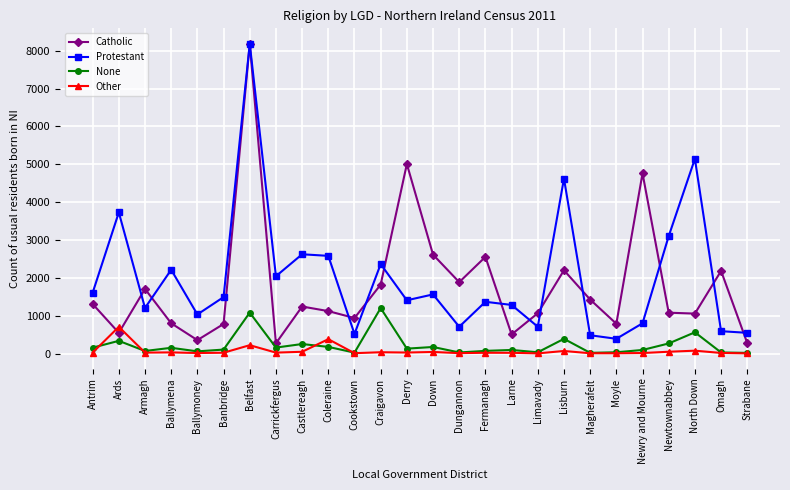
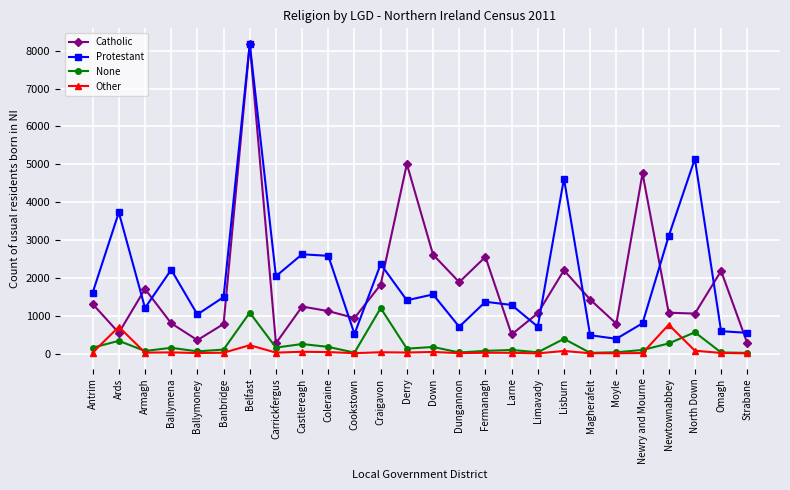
Other, Coleraine: 400 -> 0
Other, Newtownabbey: 0 -> 800
